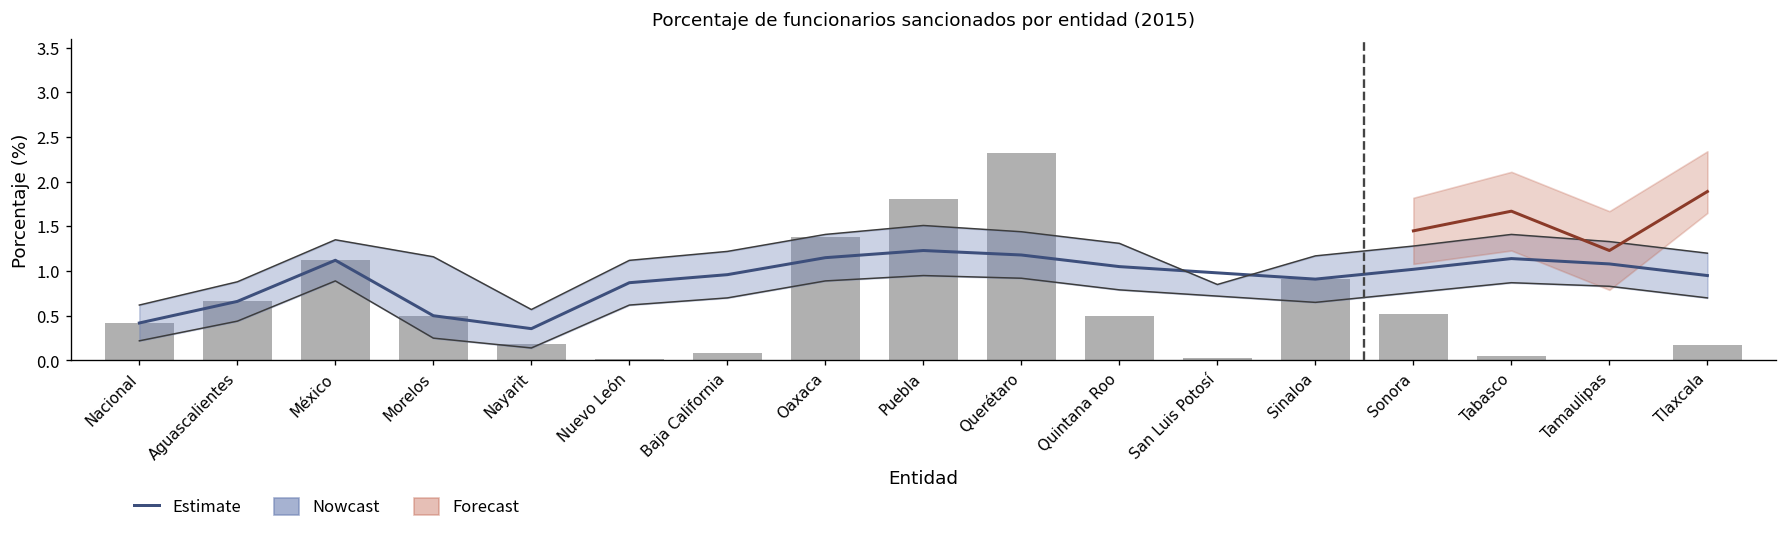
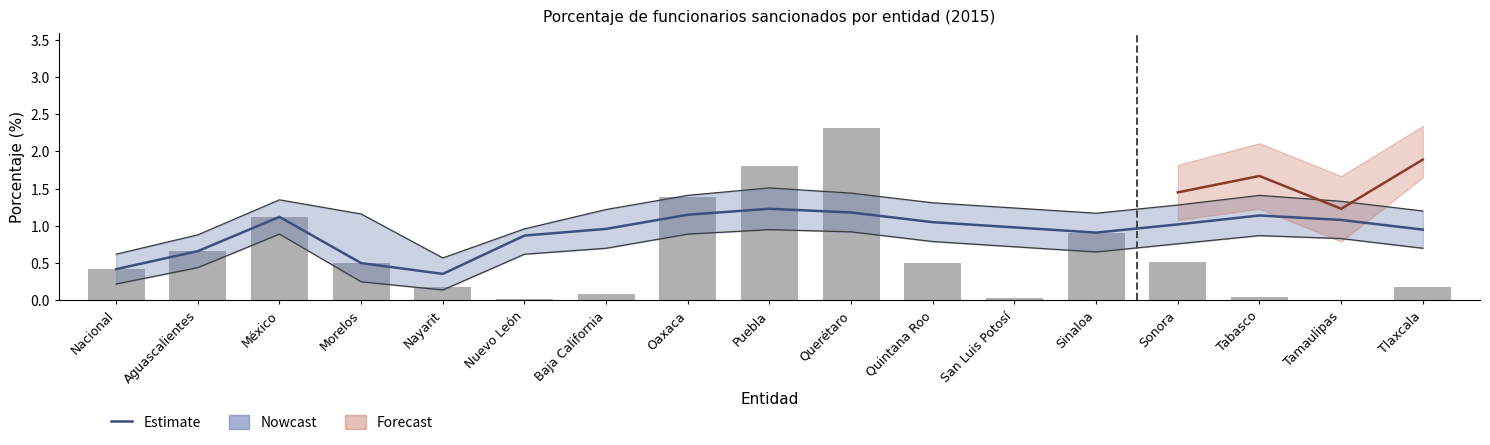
Nowcast, Nuevo León: 1.1 -> 1.0
Nowcast, San Luis Potosí: 0.9 -> 1.2
